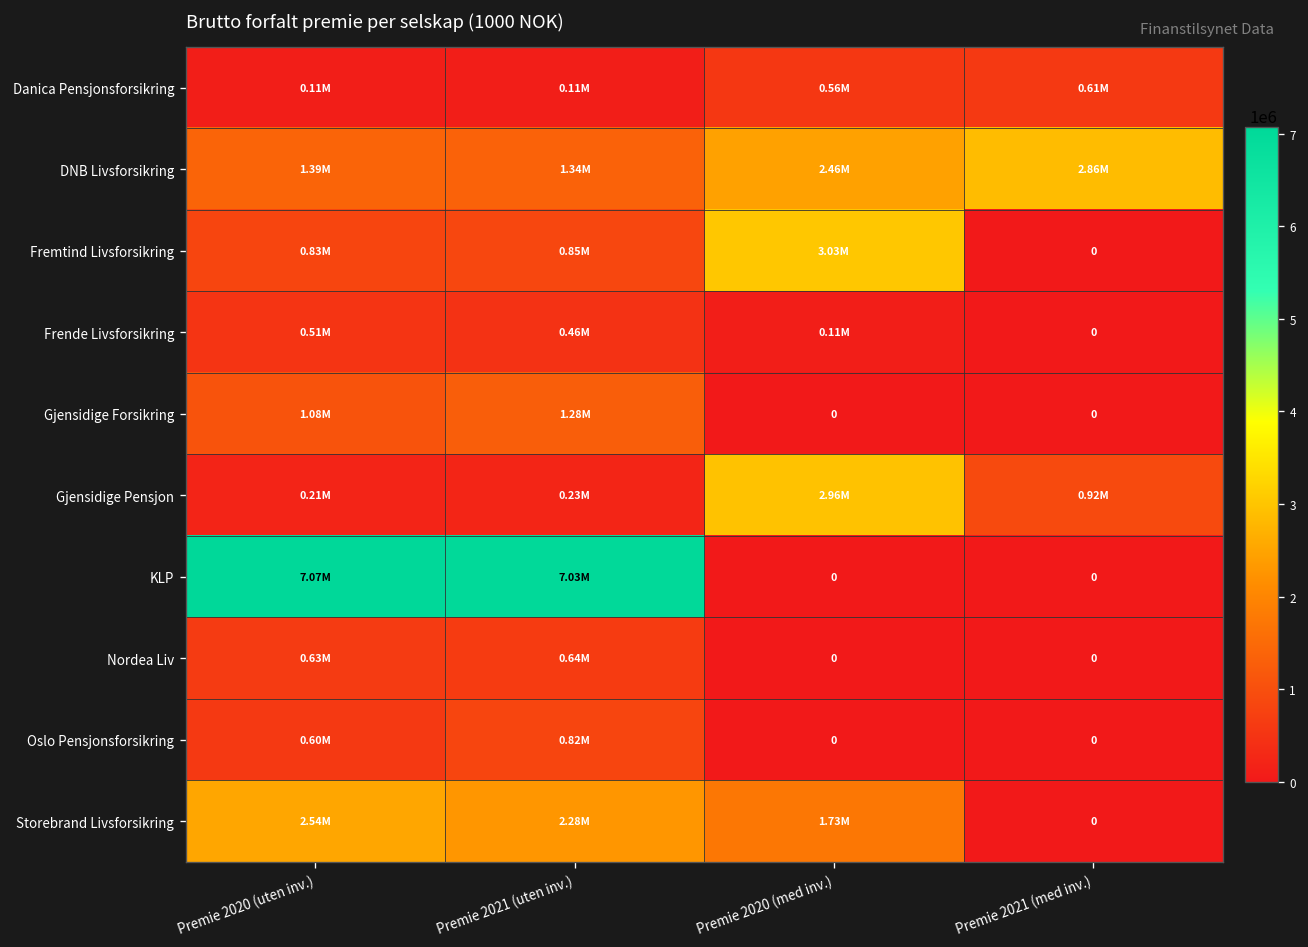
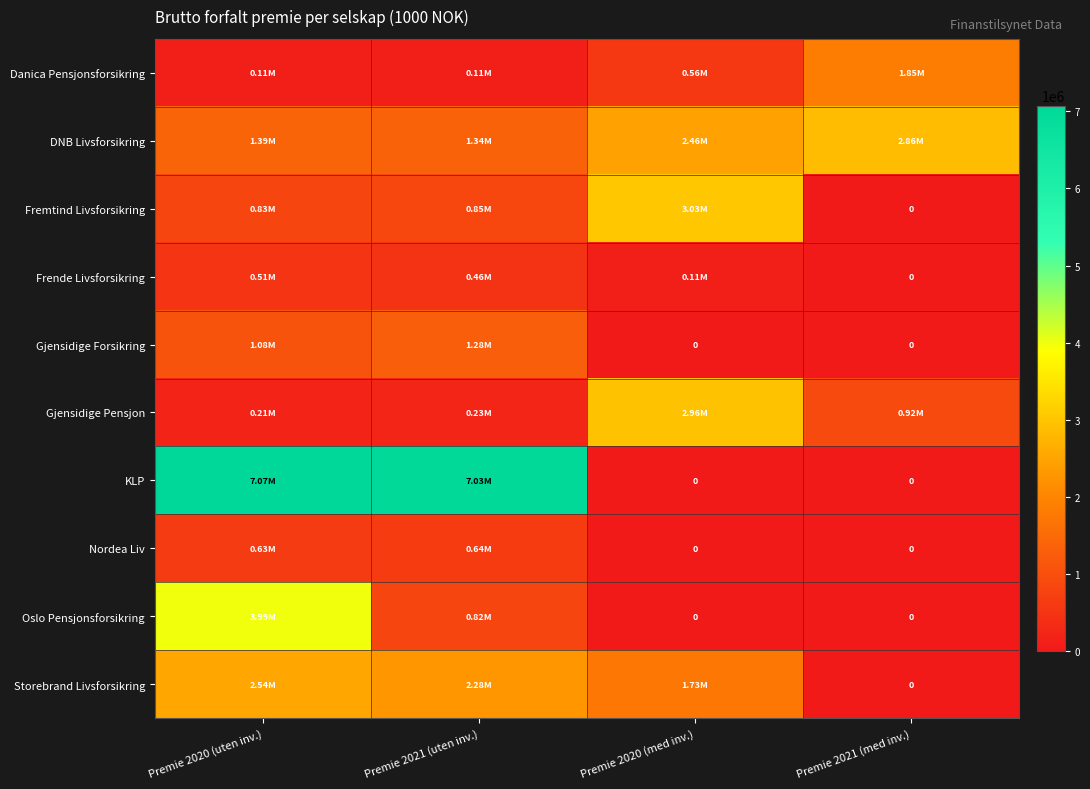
Danica Pensjonsforsikring, Premie 2021 (med inv.): 0.61M -> 1.85M
Oslo Pensjonsforsikring, Premie 2020 (uten inv.): 0.60M -> 3.99M
